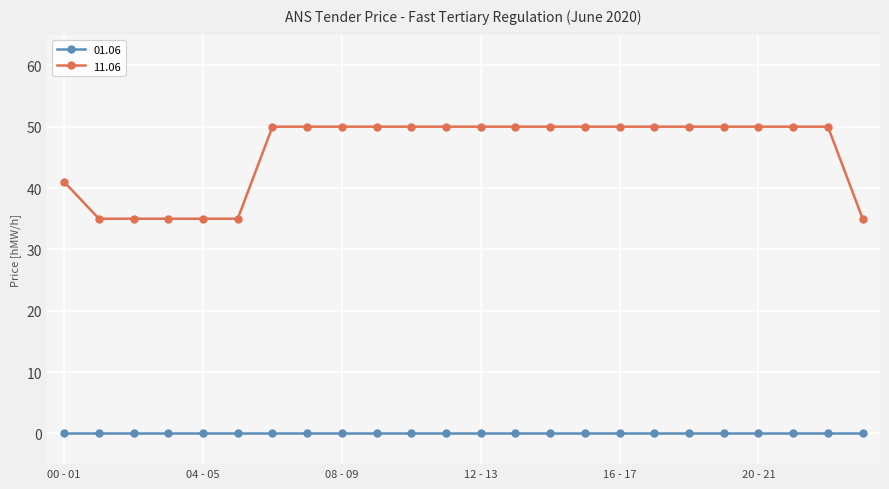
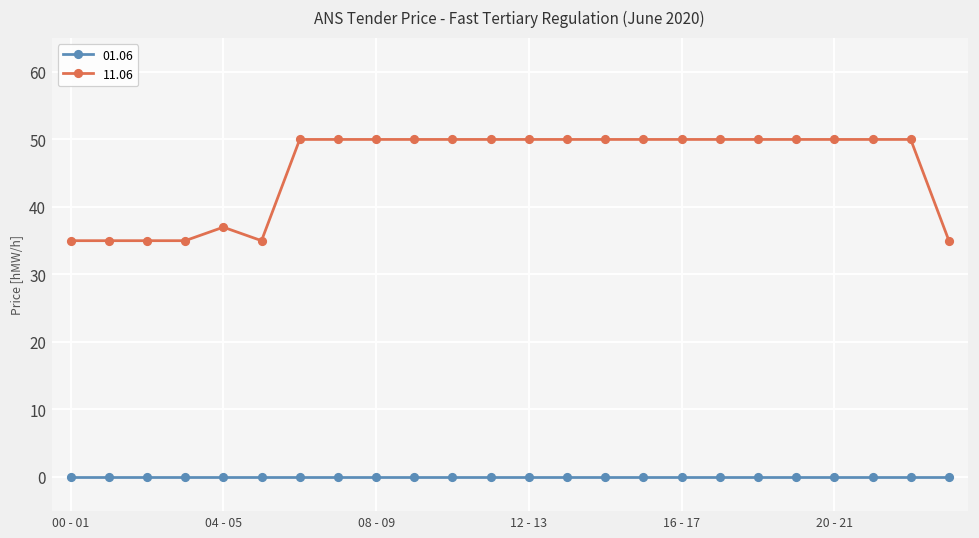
11.06, 00 - 01: 41 -> 35
11.06, 04 - 05: 35 -> 37
